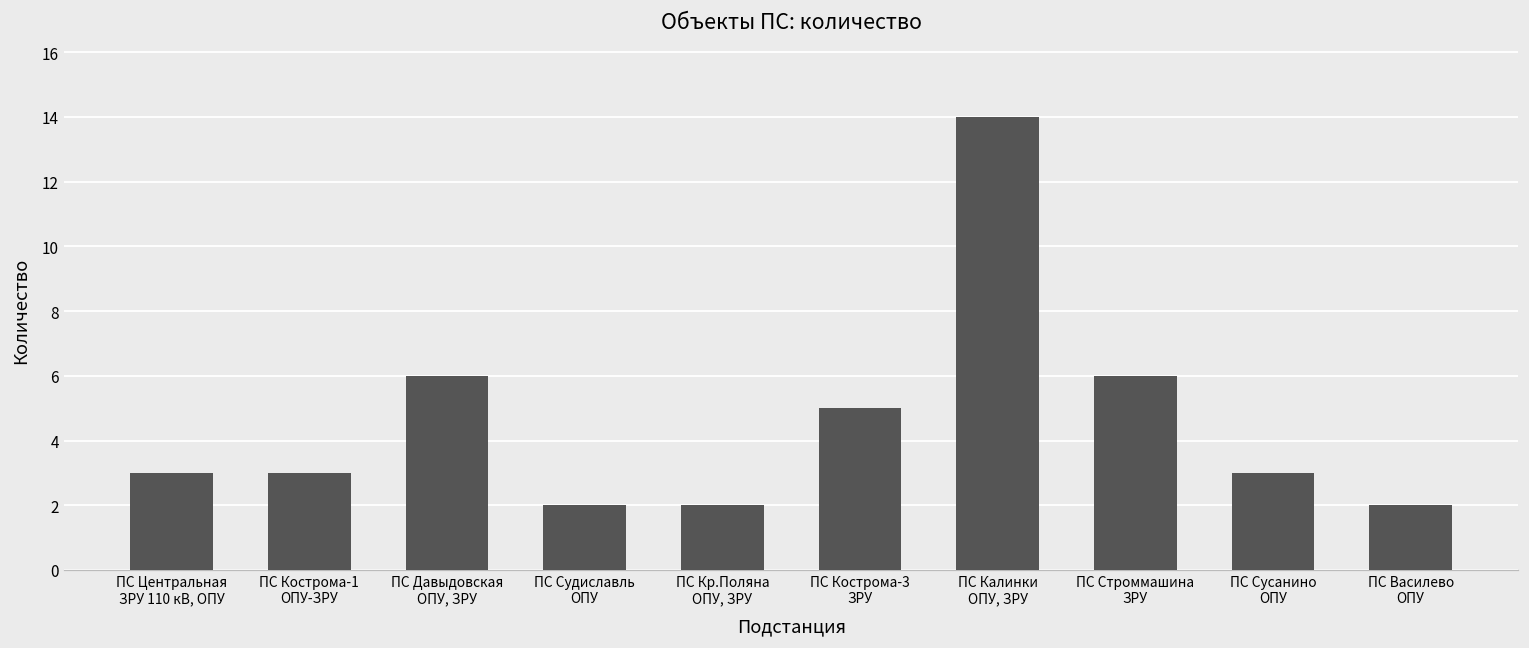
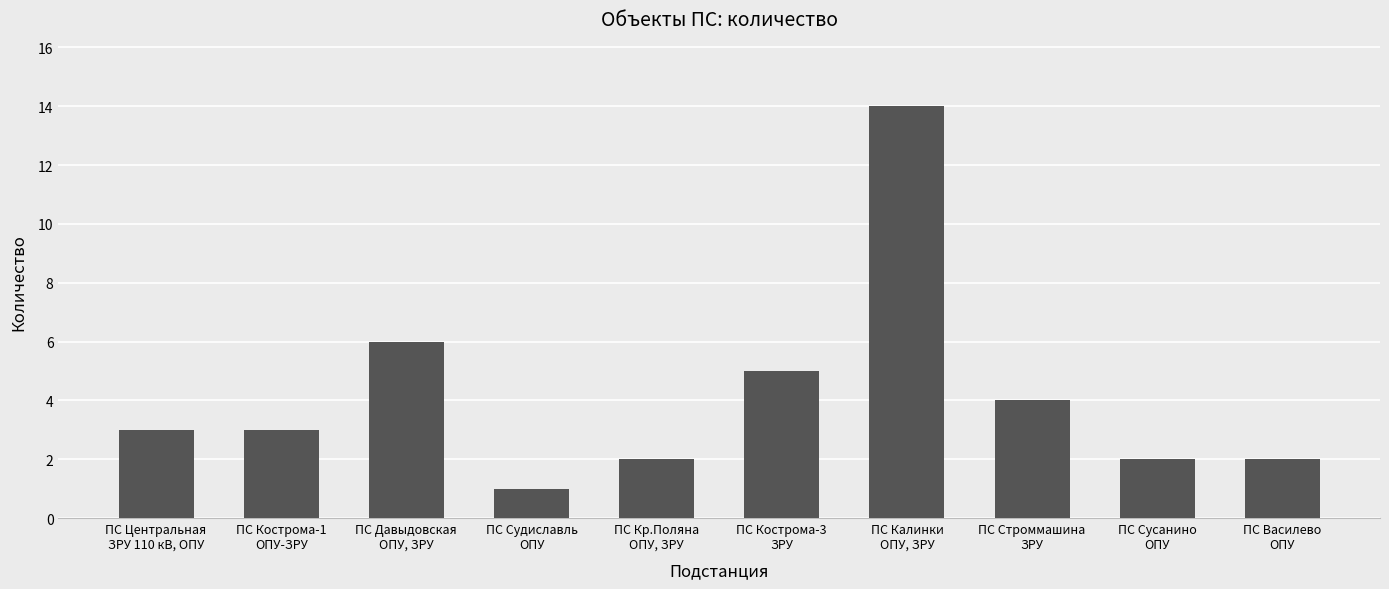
ПС Судиславль ОПУ: 2 -> 1
ПС Строммашина ЗРУ: 6 -> 4
ПС Сусанино ОПУ: 3 -> 2
